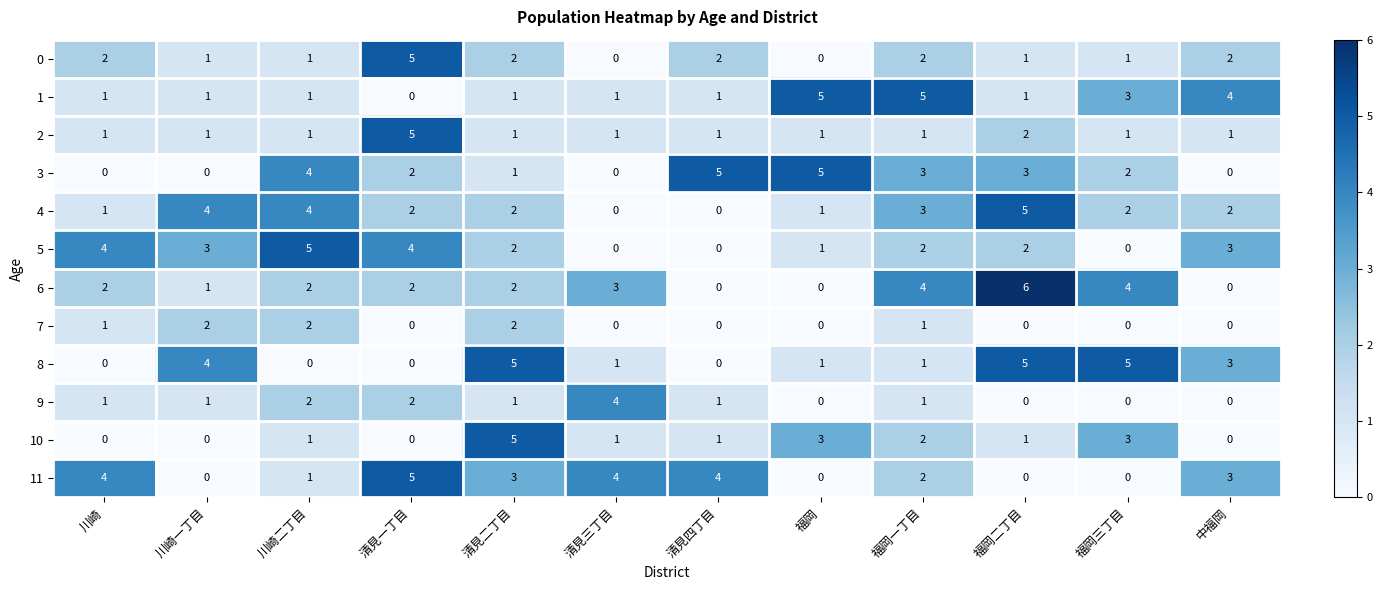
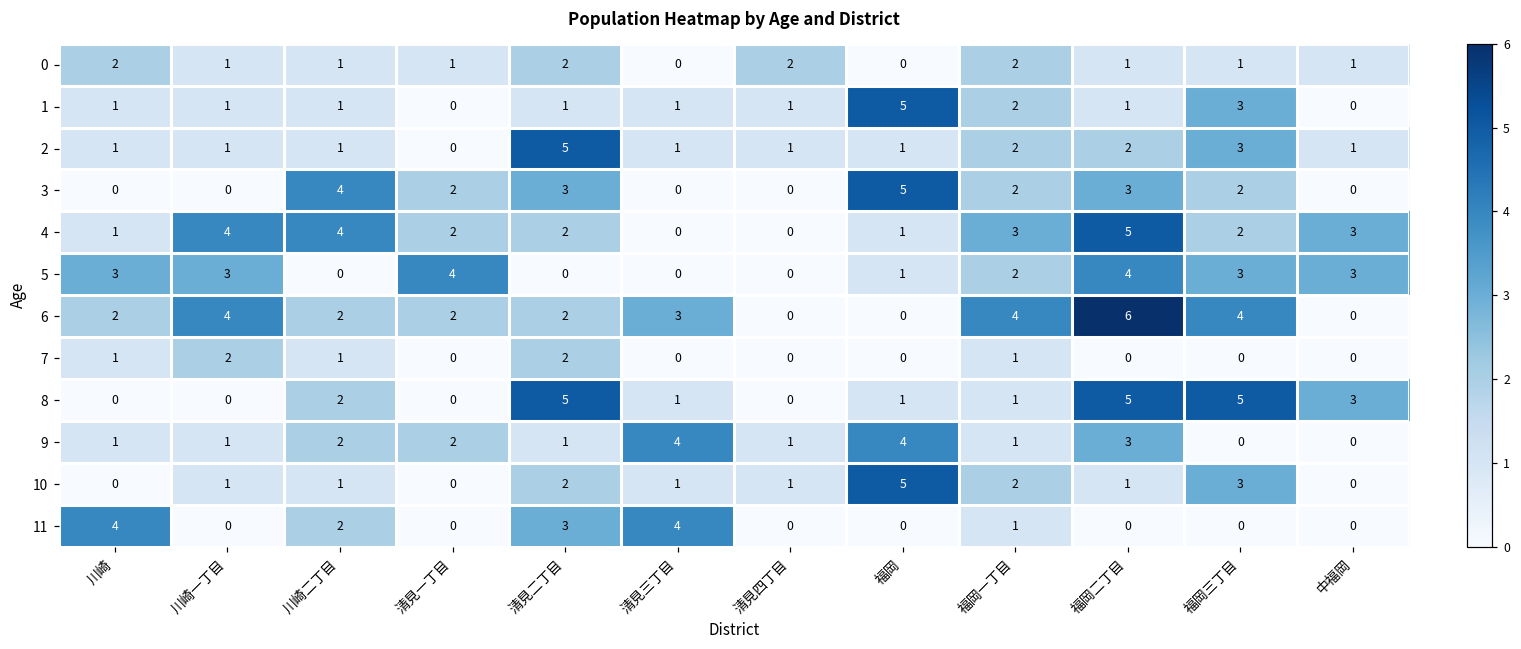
0, 清見一丁目: 5 -> 1
0, 中福岡: 2 -> 1
1, 福岡一丁目: 5 -> 2
1, 中福岡: 4 -> 0
2, 清見一丁目: 5 -> 0
2, 清見二丁目: 1 -> 5
2, 福岡一丁目: 1 -> 2
2, 福岡三丁目: 1 -> 3
3, 清見二丁目: 1 -> 3
3, 清見四丁目: 5 -> 0
3, 福岡一丁目: 3 -> 2
4, 中福岡: 2 -> 3
5, 川崎: 4 -> 3
5, 川崎二丁目: 5 -> 0
5, 清見二丁目: 2 -> 0
5, 福岡二丁目: 2 -> 4
5, 福岡三丁目: 0 -> 3
6, 川崎一丁目: 1 -> 4
7, 川崎二丁目: 2 -> 1
8, 川崎一丁目: 4 -> 0
8, 川崎二丁目: 0 -> 2
9, 福岡: 0 -> 4
9, 福岡二丁目: 0 -> 3
10, 川崎一丁目: 0 -> 1
10, 清見二丁目: 5 -> 2
10, 福岡: 3 -> 5
11, 川崎二丁目: 1 -> 2
11, 清見一丁目: 5 -> 0
11, 清見四丁目: 4 -> 0
11, 福岡一丁目: 2 -> 1
11, 中福岡: 3 -> 0
